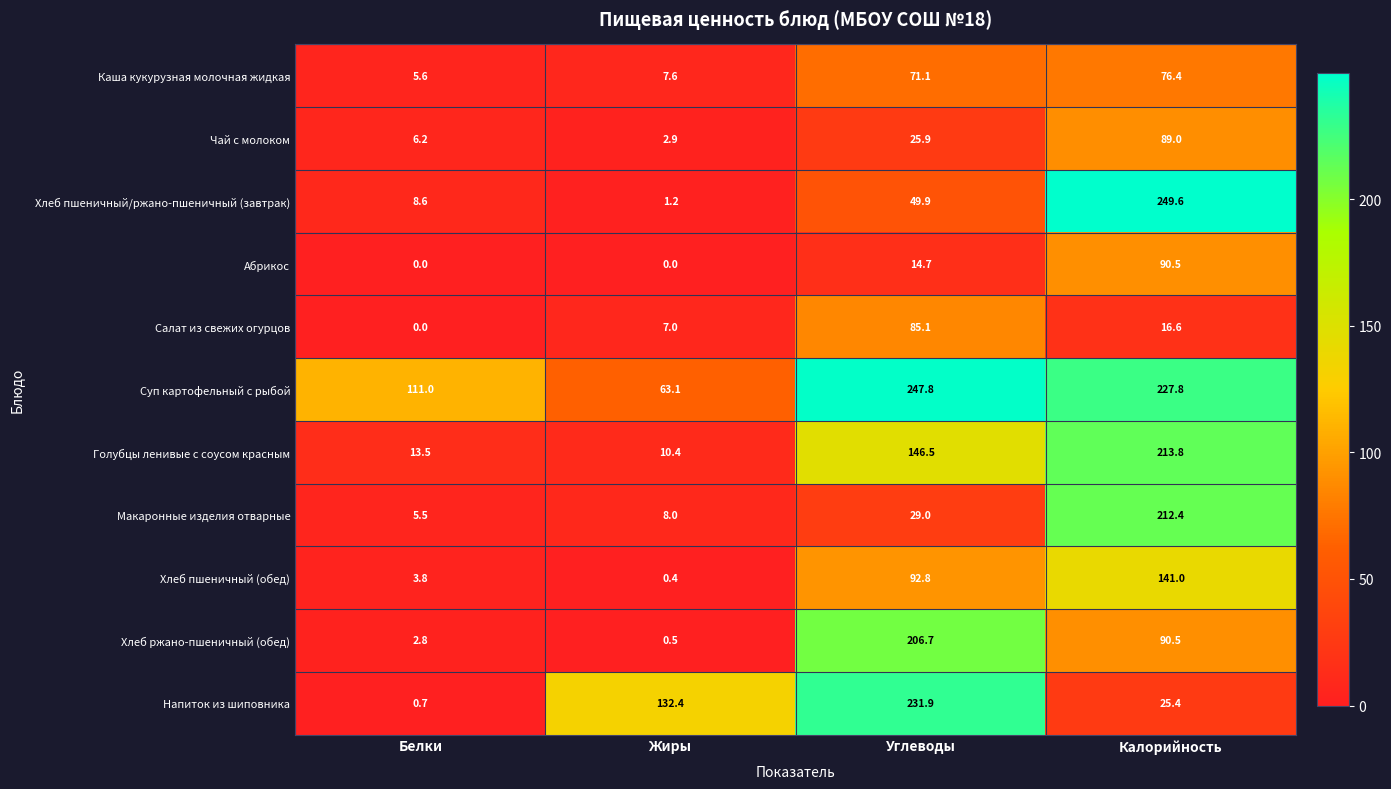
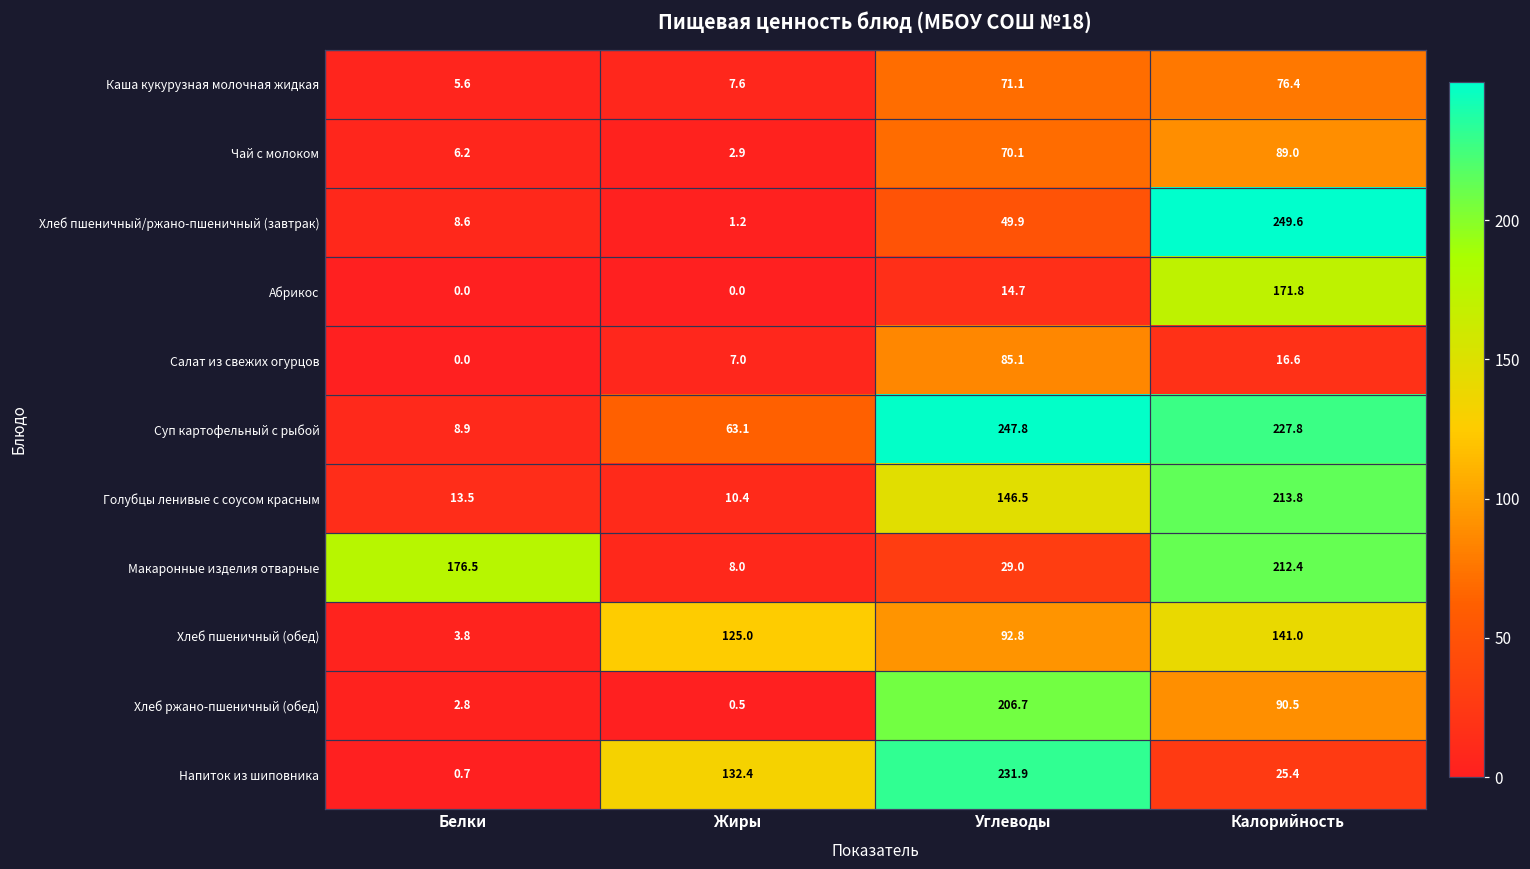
Чай с молоком, Углеводы: 25.9 -> 70.1
Абрикос, Калорийность: 90.5 -> 171.8
Суп картофельный с рыбой, Белки: 111.0 -> 8.9
Макаронные изделия отварные, Белки: 5.5 -> 176.5
Хлеб пшеничный (обед), Жиры: 0.4 -> 125.0
